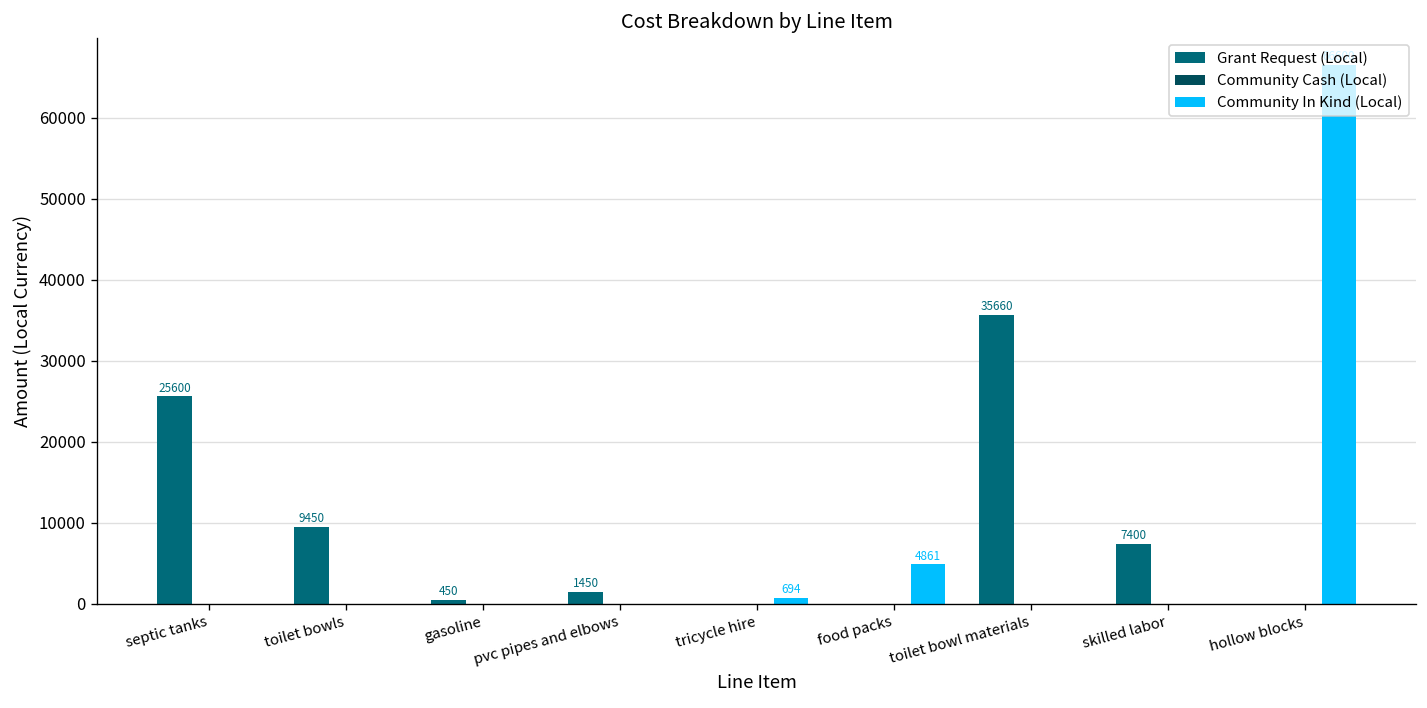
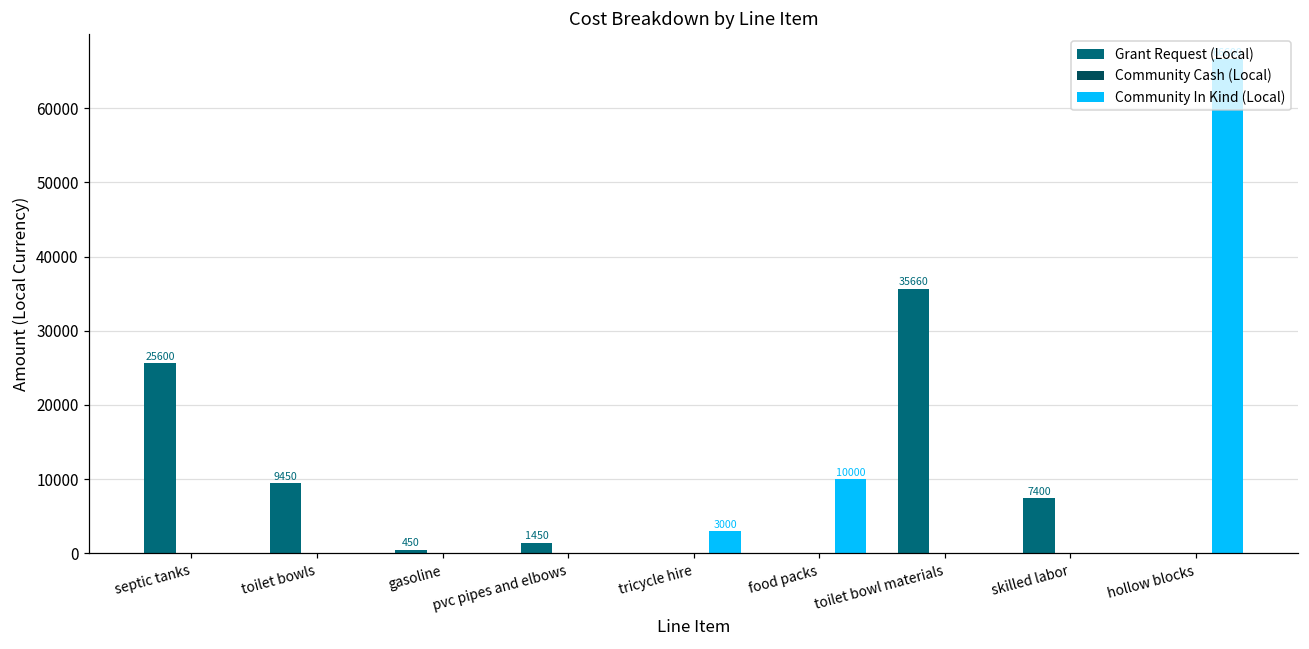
Community In Kind (Local), tricycle hire: 694 -> 3000
Community In Kind (Local), food packs: 4861 -> 10000
